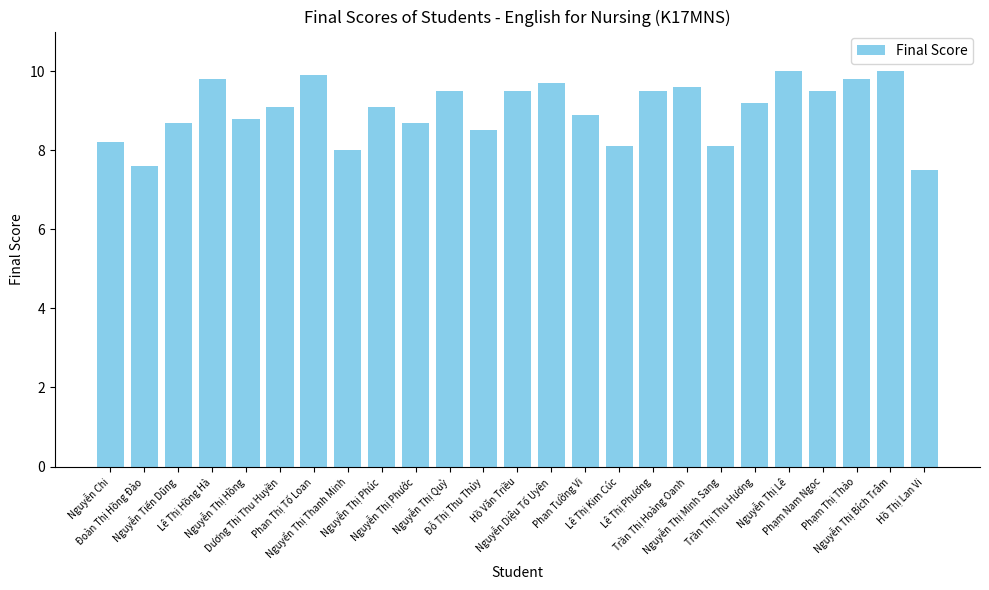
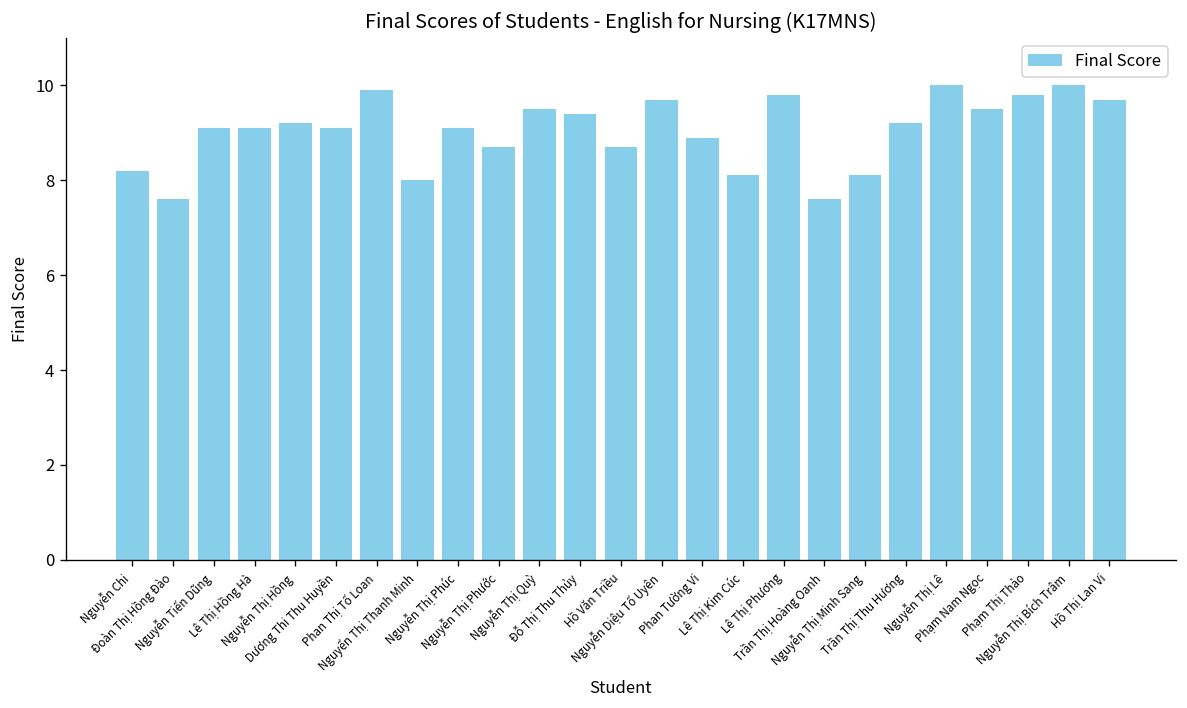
Nguyễn Tiến Dũng: 8.7 -> 9.1
Lê Thị Hồng Hà: 9.8 -> 9.1
Nguyễn Thị Hồng: 8.8 -> 9.2
Đỗ Thị Thu Thủy: 8.5 -> 9.4
Hồ Văn Triều: 9.5 -> 8.7
Lê Thị Phương: 9.5 -> 9.8
Trần Thị Hoàng Oanh: 9.6 -> 7.6
Hồ Thị Lan Vi: 7.5 -> 9.7
